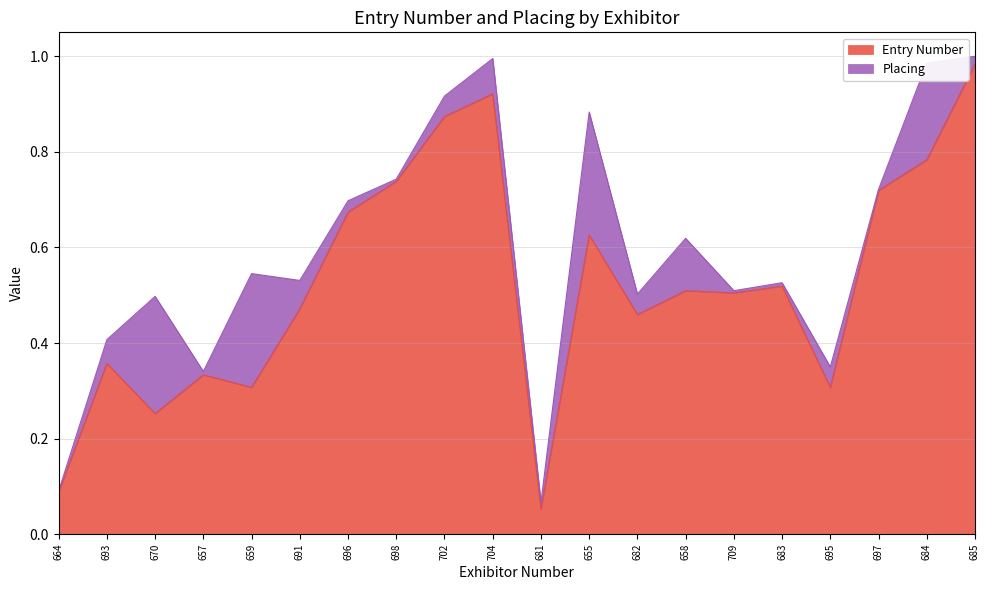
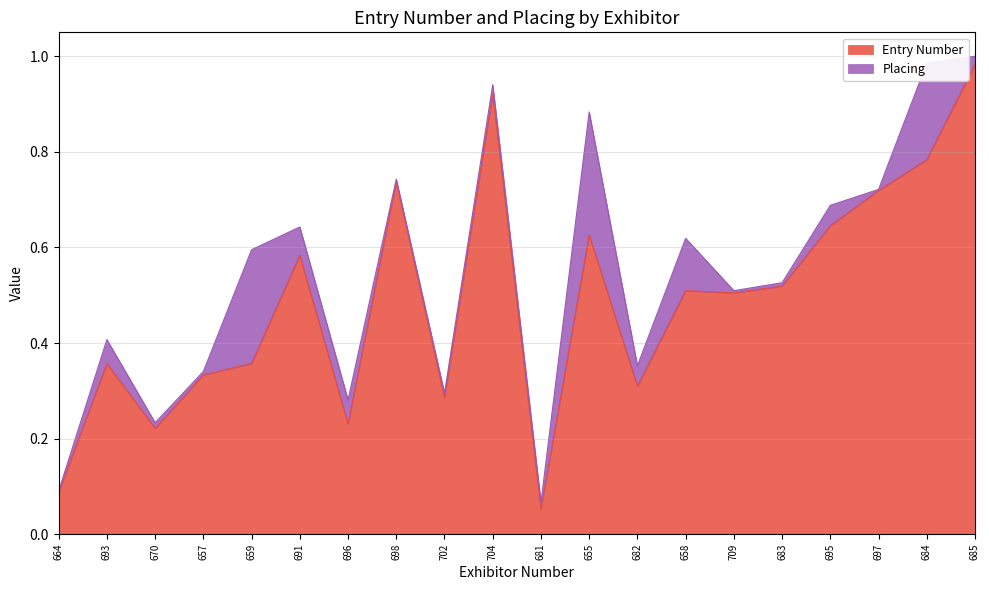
Entry Number, 670: 0.25 -> 0.22
Placing, 670: 0.25 -> 0.01
Entry Number, 659: 0.31 -> 0.36
Entry Number, 691: 0.47 -> 0.58
Entry Number, 696: 0.67 -> 0.23
Placing, 696: 0.02 -> 0.05
Entry Number, 702: 0.87 -> 0.29
Placing, 702: 0.04 -> 0.01
Placing, 704: 0.07 -> 0.02
Entry Number, 682: 0.46 -> 0.31
Entry Number, 695: 0.31 -> 0.65
